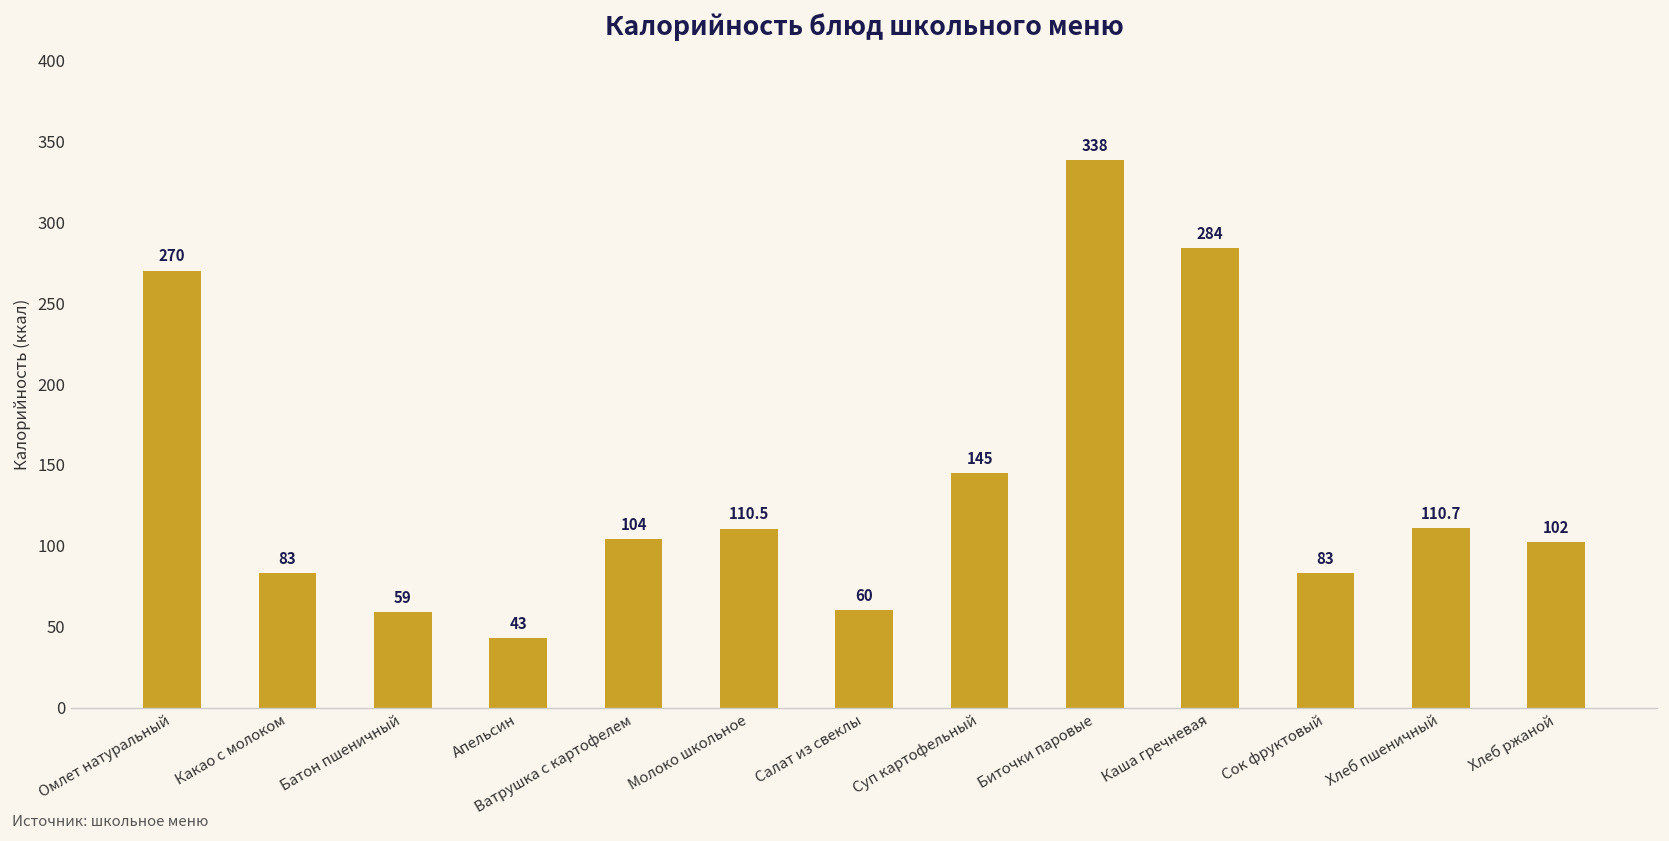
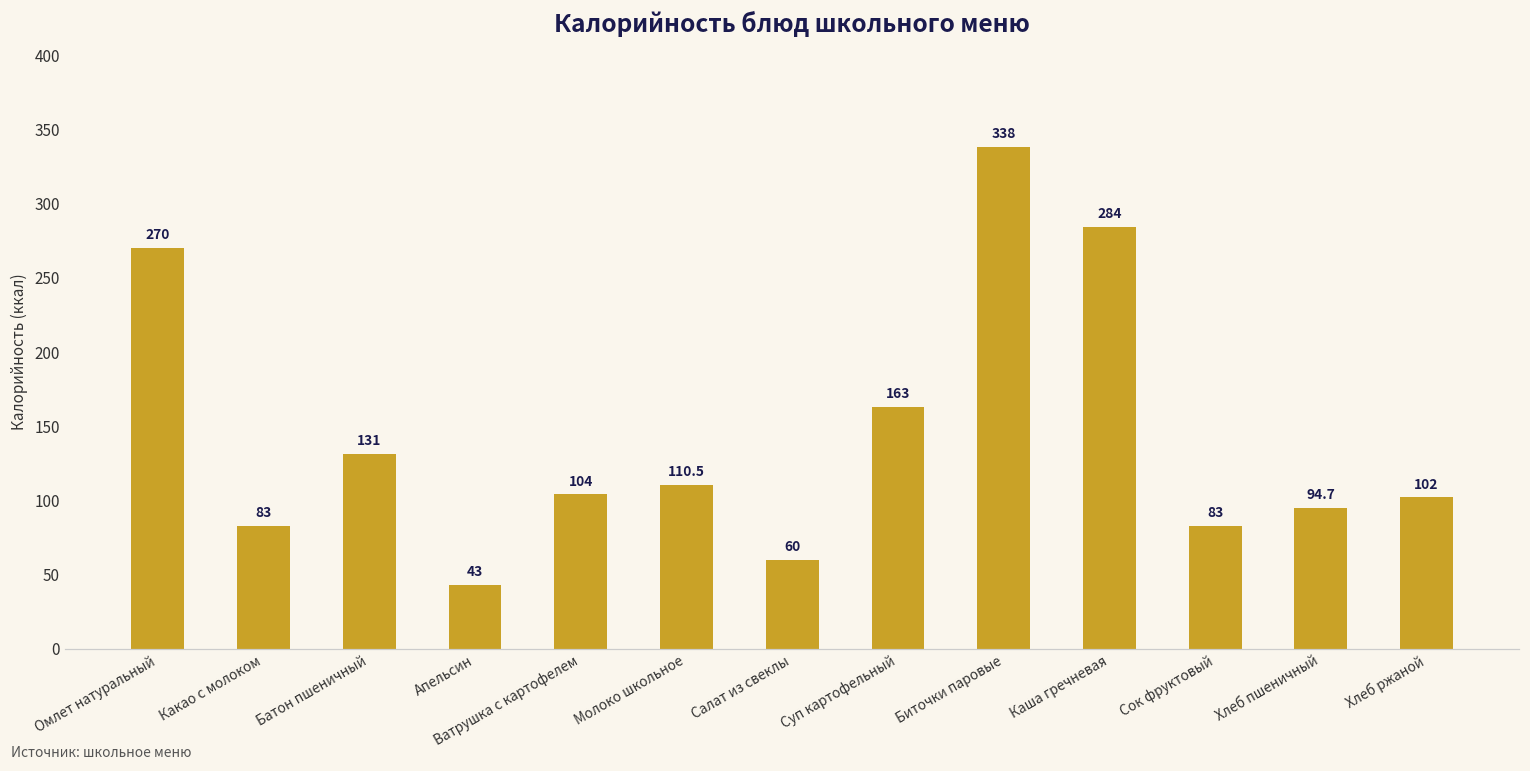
Батон пшеничный: 59 -> 131
Суп картофельный: 145 -> 163
Хлеб пшеничный: 110.7 -> 94.7
